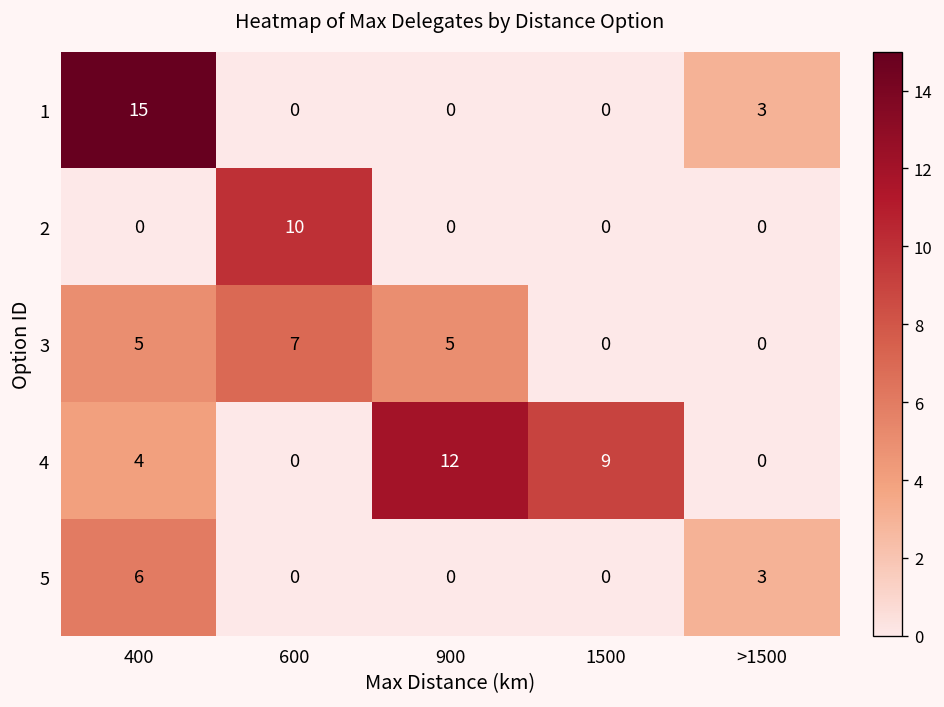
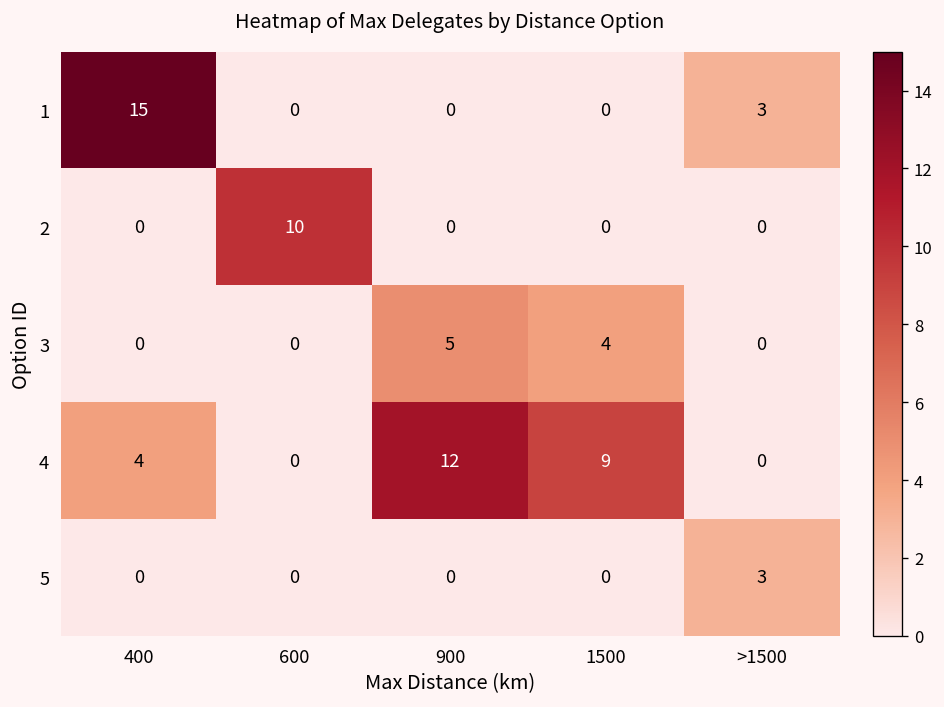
3, 400: 5 -> 0
3, 600: 7 -> 0
3, 1500: 0 -> 4
5, 400: 6 -> 0
